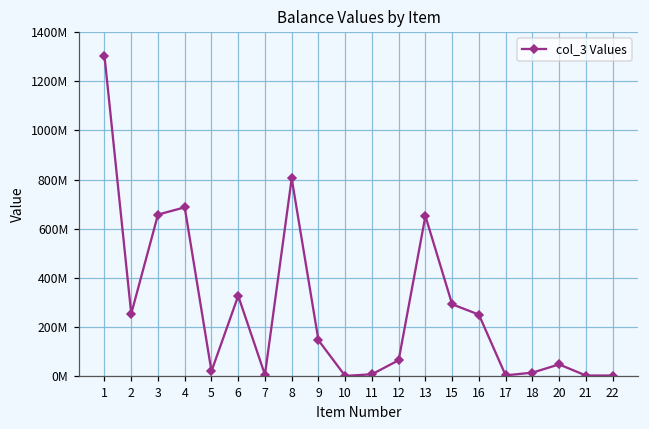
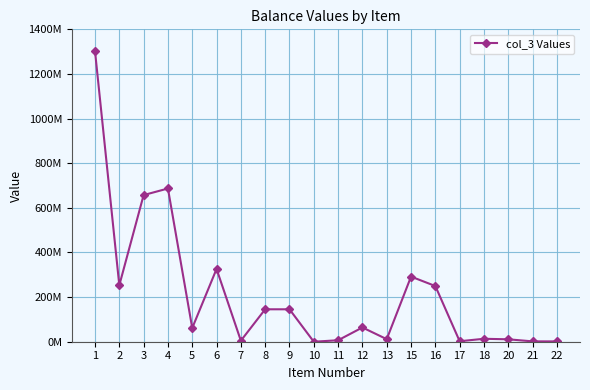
5: 20000000 -> 60000000
8: 800000000 -> 150000000
13: 650000000 -> 10000000
20: 50000000 -> 10000000
